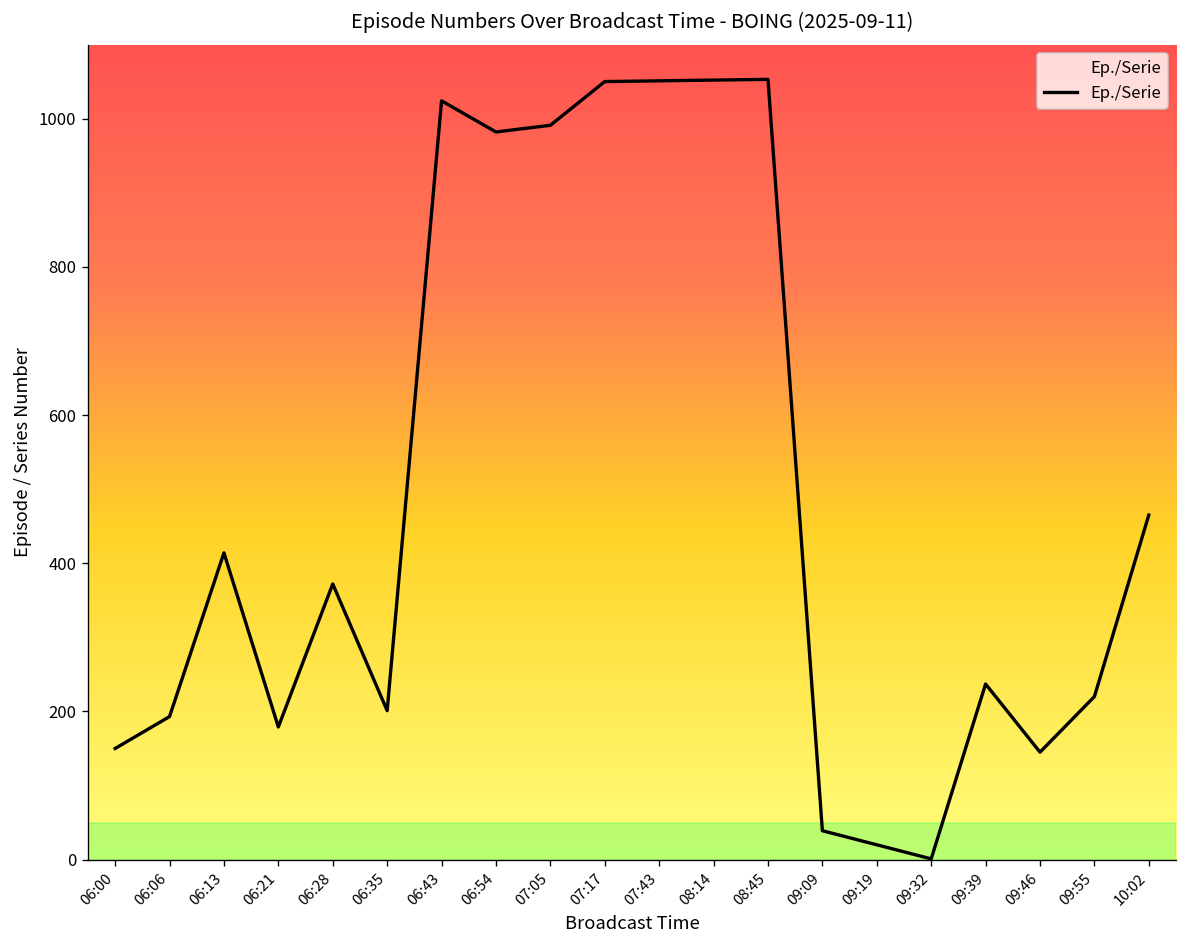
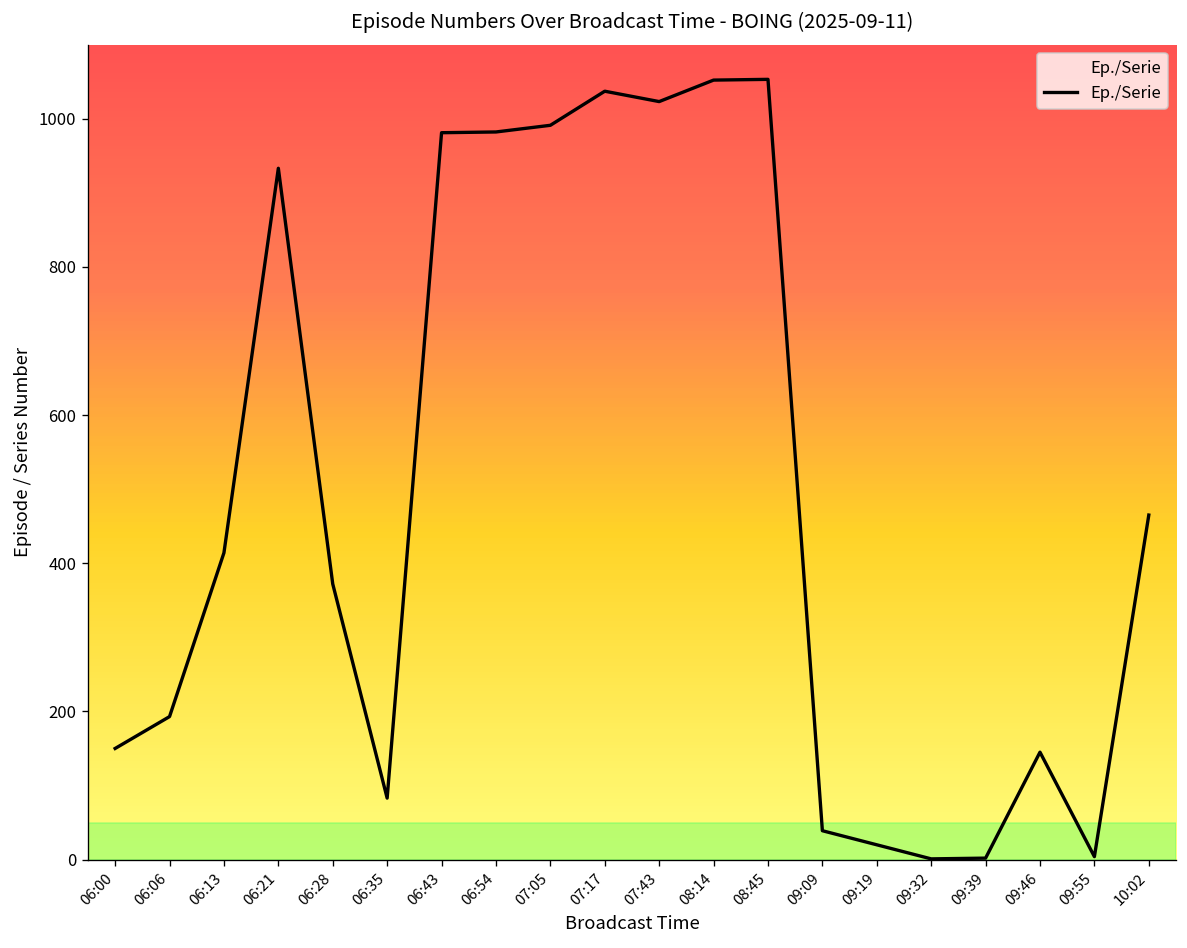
06:21: 180 -> 930
06:35: 200 -> 80
06:43: 1020 -> 980
07:17: 1050 -> 1040
07:43: 1050 -> 1020
09:39: 240 -> 0
09:55: 220 -> 0
